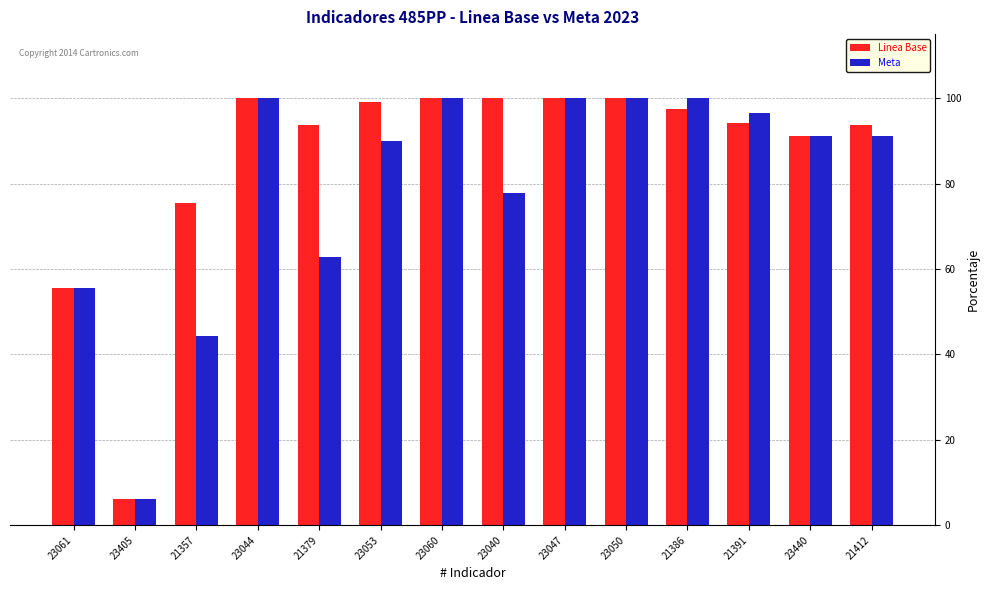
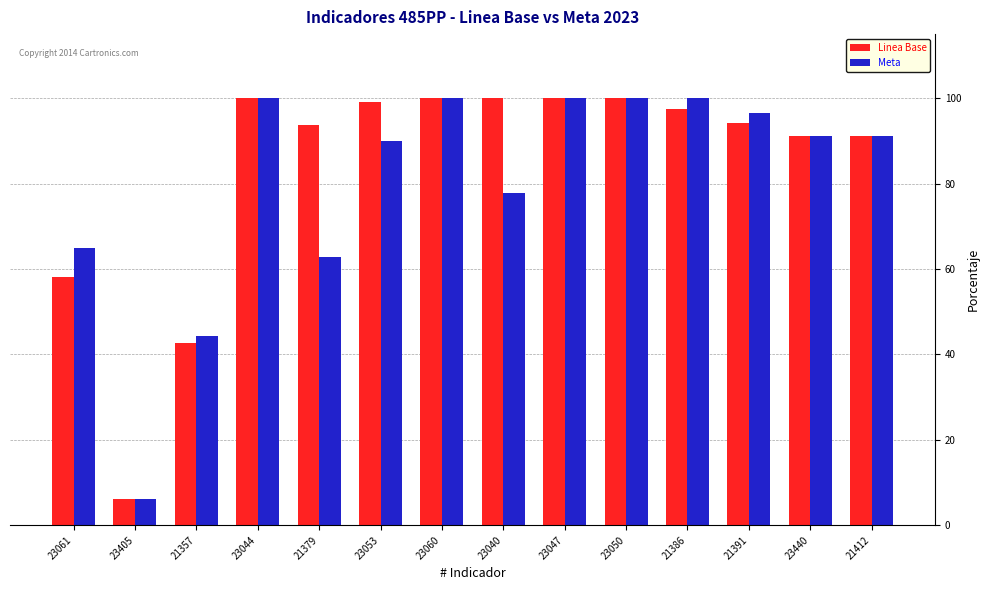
Linea Base, 23061: 56 -> 58
Meta, 23061: 56 -> 65
Linea Base, 21357: 76 -> 43
Linea Base, 21412: 94 -> 91
